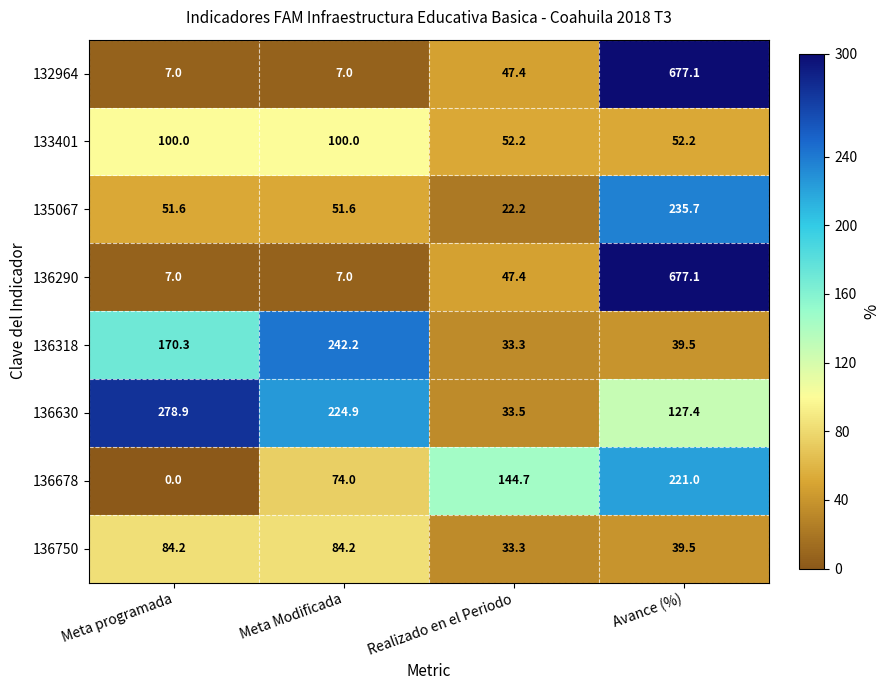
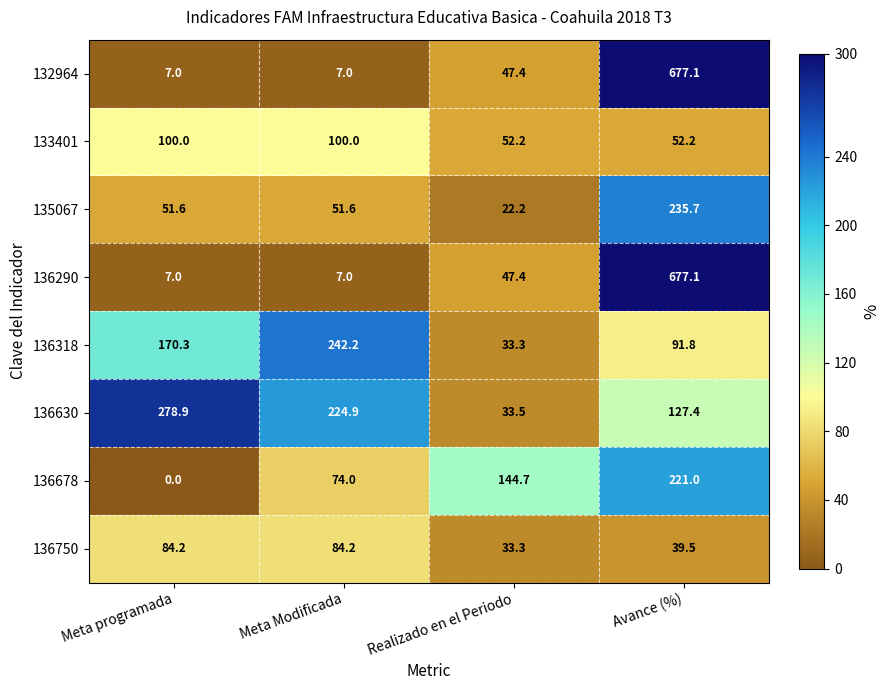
136318, Avance (%): 39.5 -> 91.8
